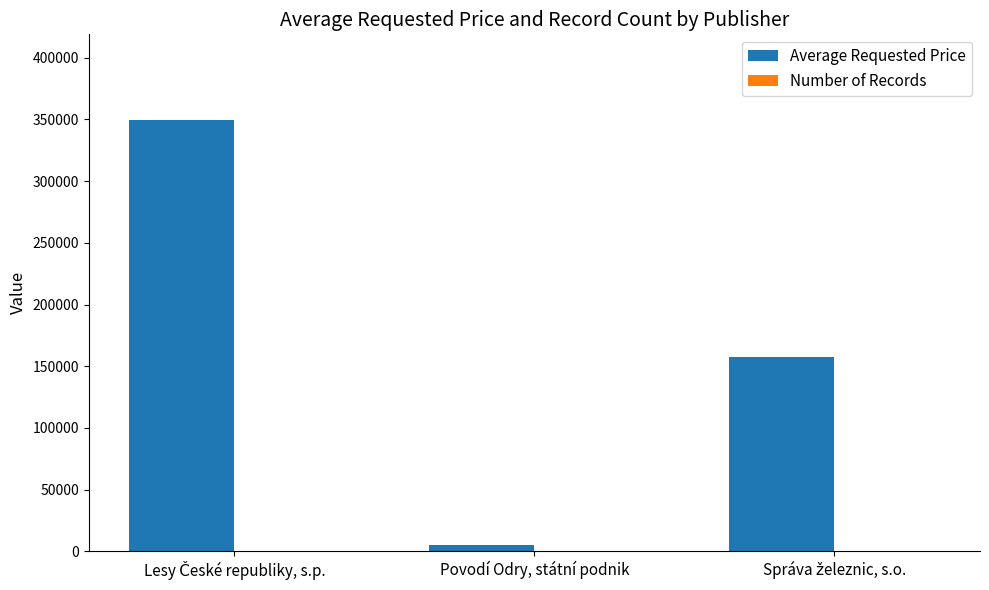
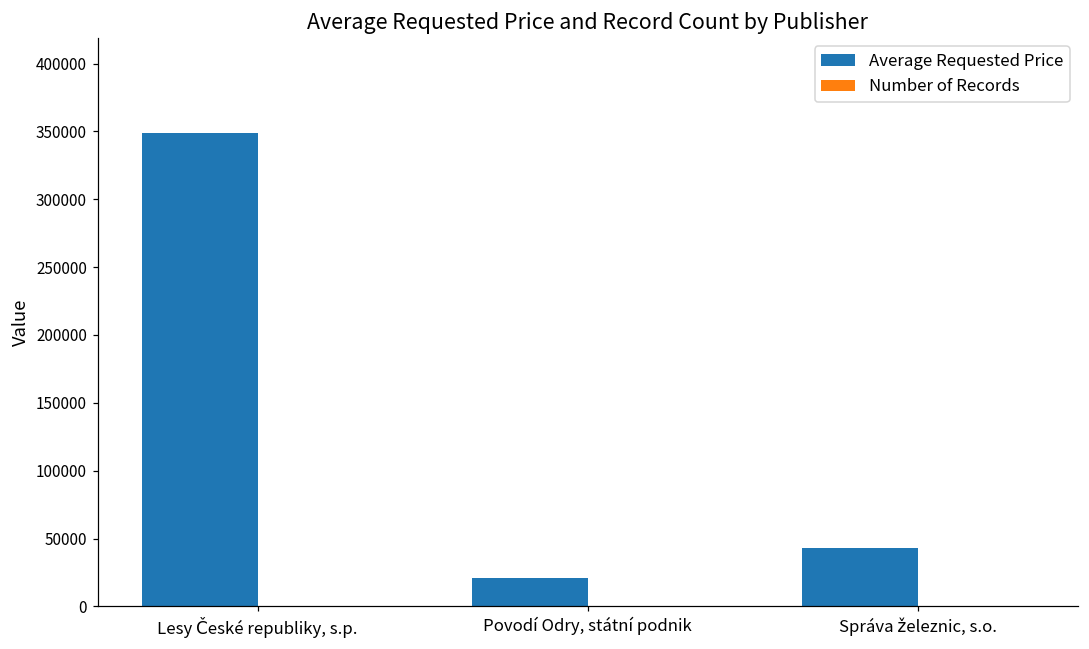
Average Requested Price, Povodí Odry, státní podnik: 5000 -> 21000
Average Requested Price, Správa železnic, s.o.: 158000 -> 43000
